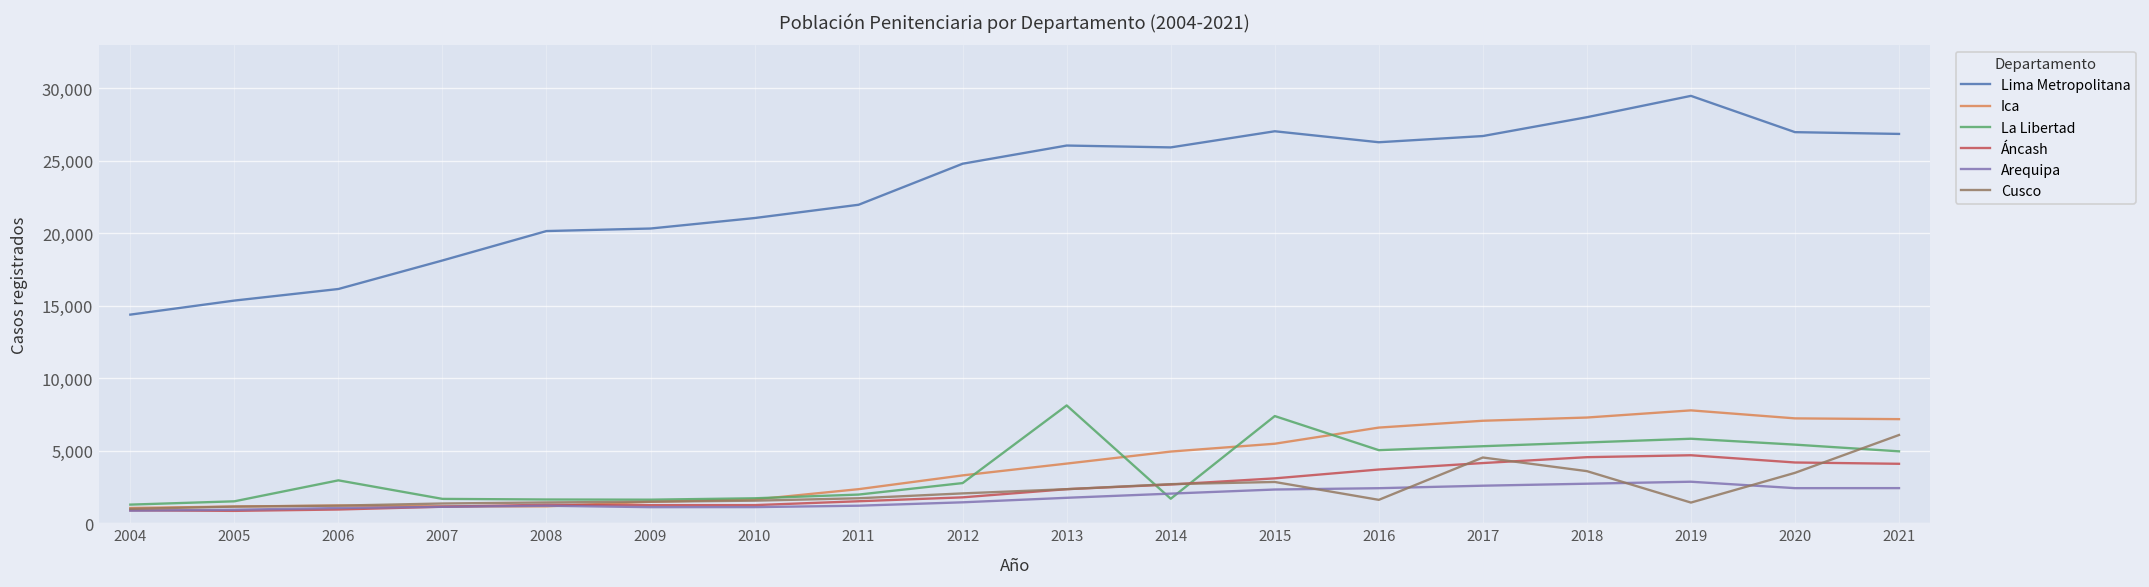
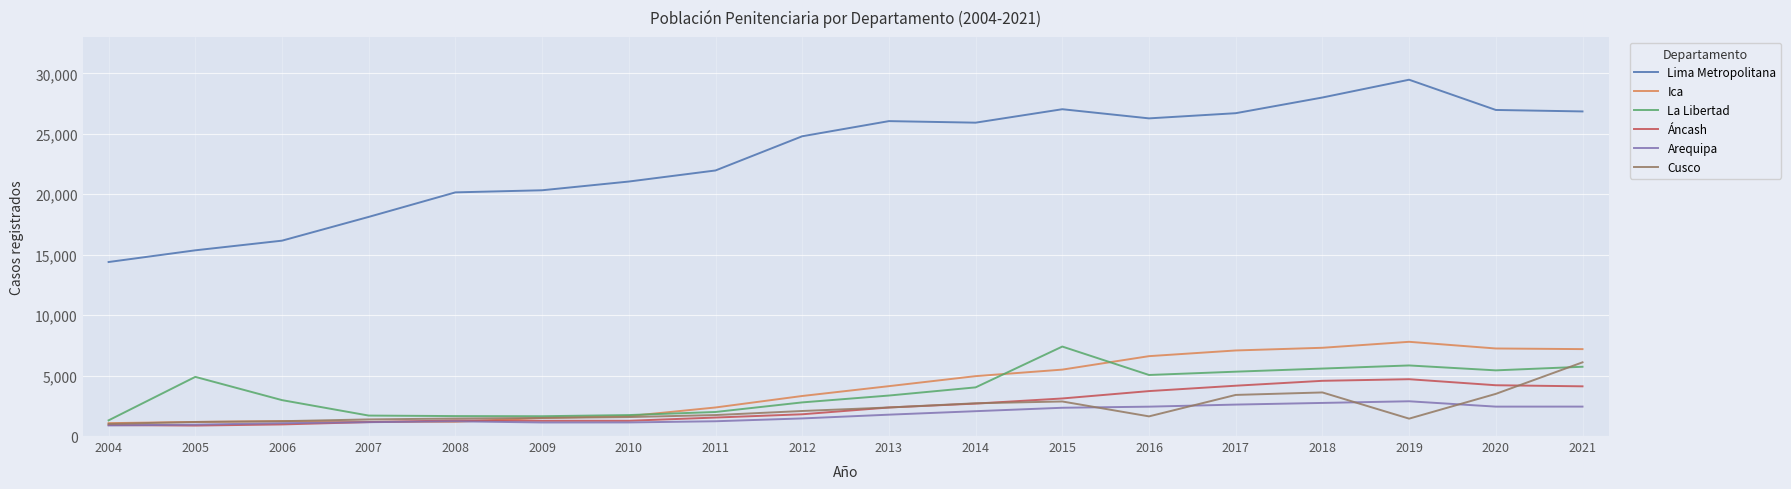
La Libertad, 2005: 1,500 -> 4,900
La Libertad, 2013: 8,100 -> 3,300
La Libertad, 2014: 1,700 -> 4,000
Cusco, 2017: 4,500 -> 3,400
La Libertad, 2021: 5,000 -> 5,700
